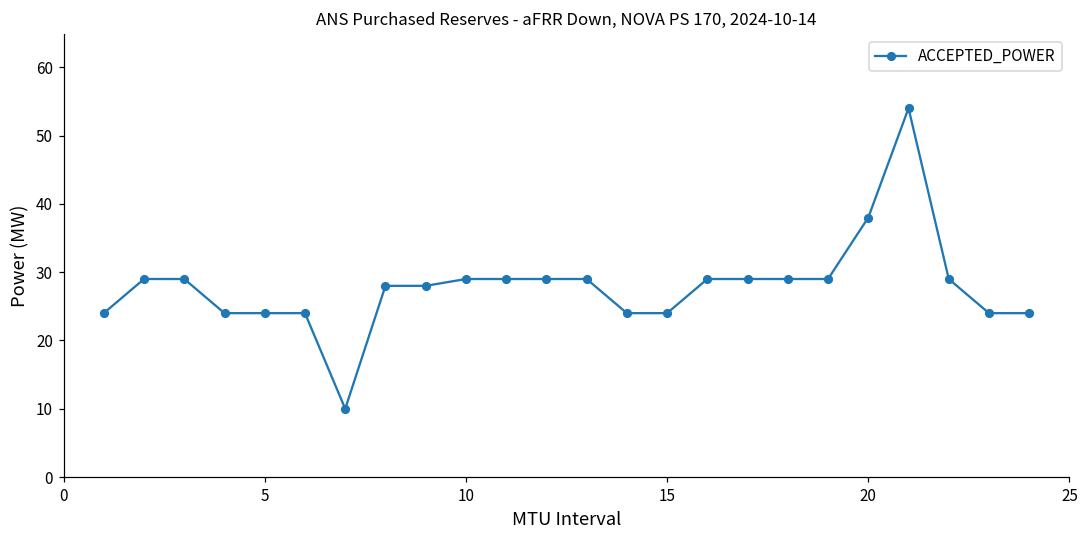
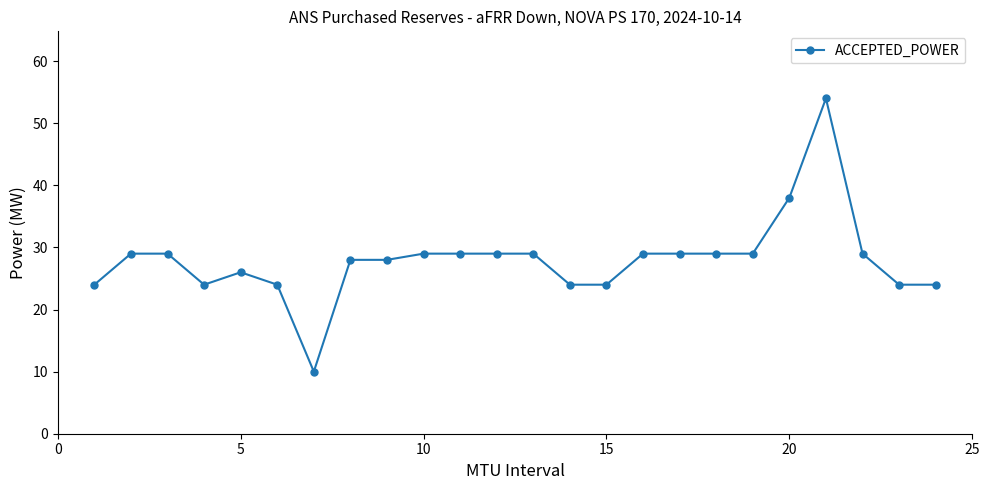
5: 24 -> 26
